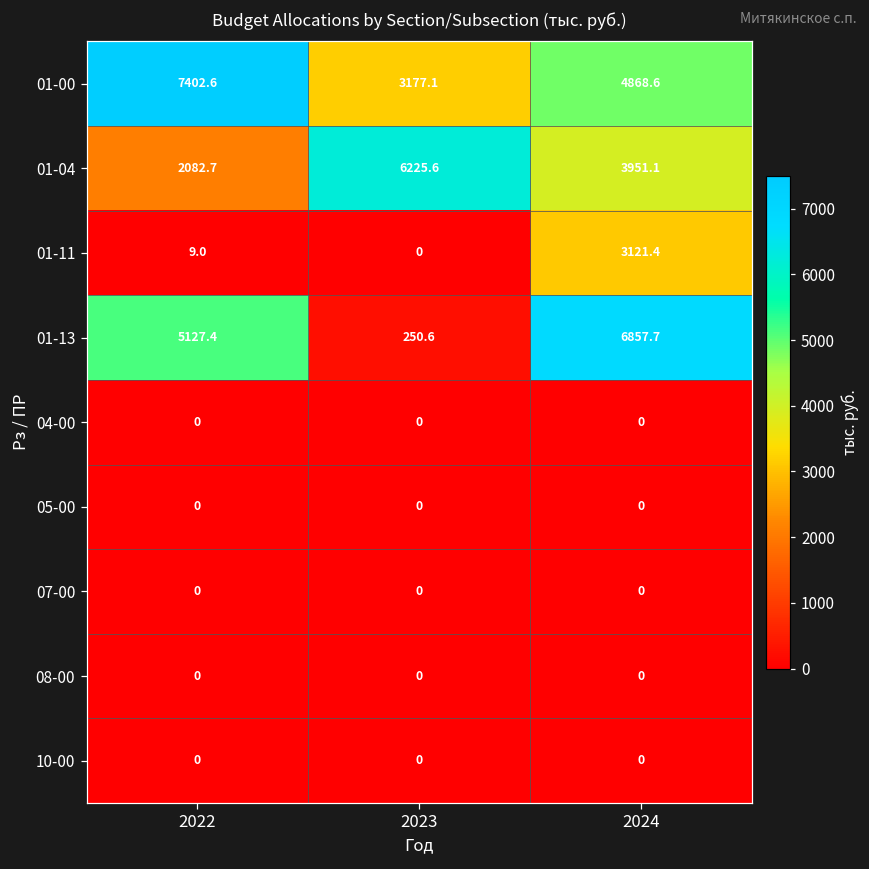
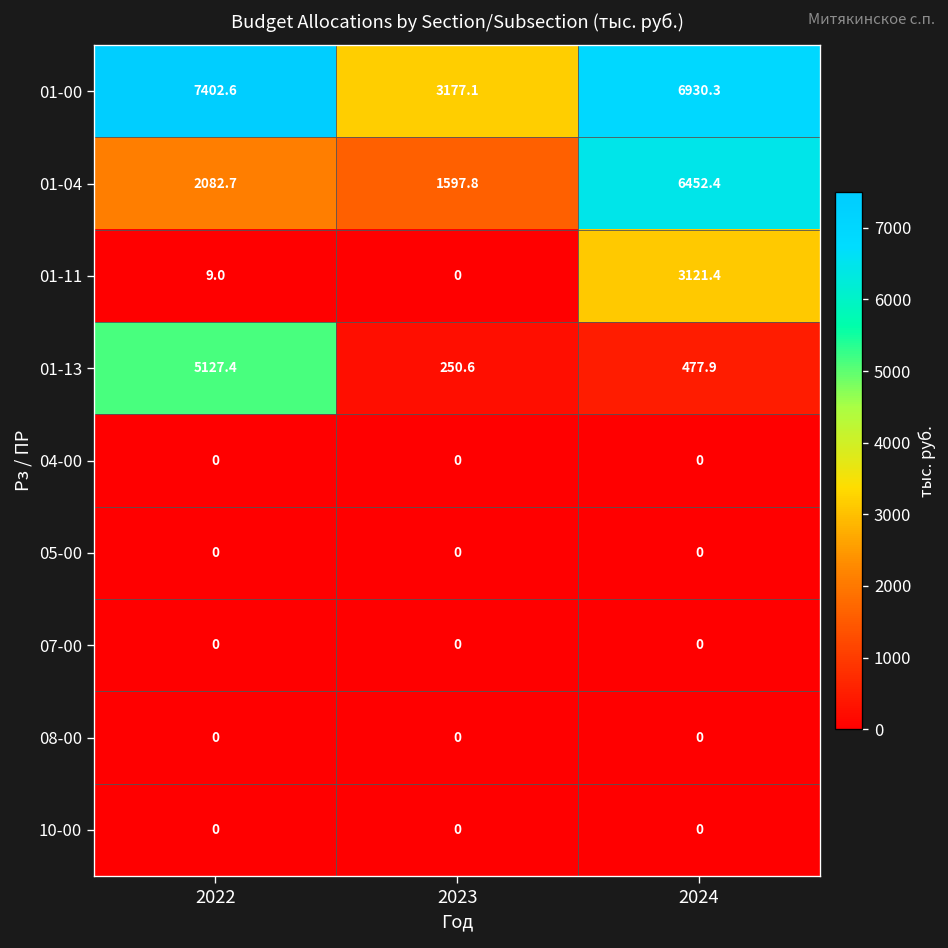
01-00, 2024: 4868.6 -> 6930.3
01-04, 2023: 6225.6 -> 1597.8
01-04, 2024: 3951.1 -> 6452.4
01-13, 2024: 6857.7 -> 477.9
